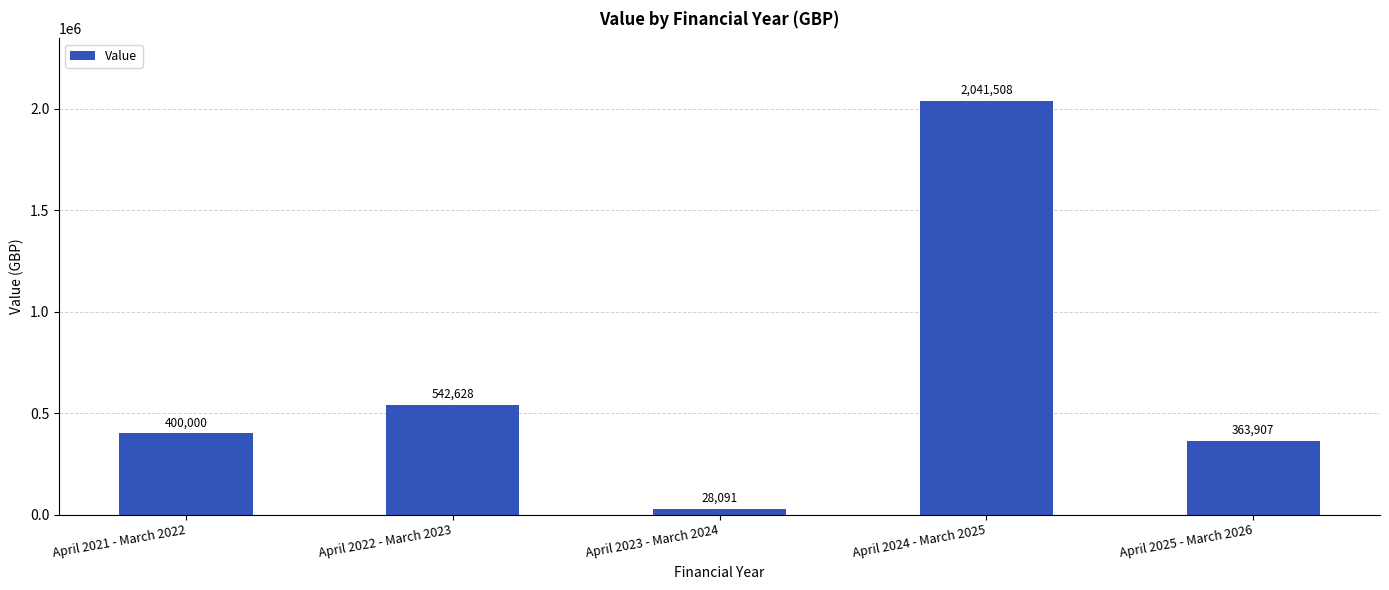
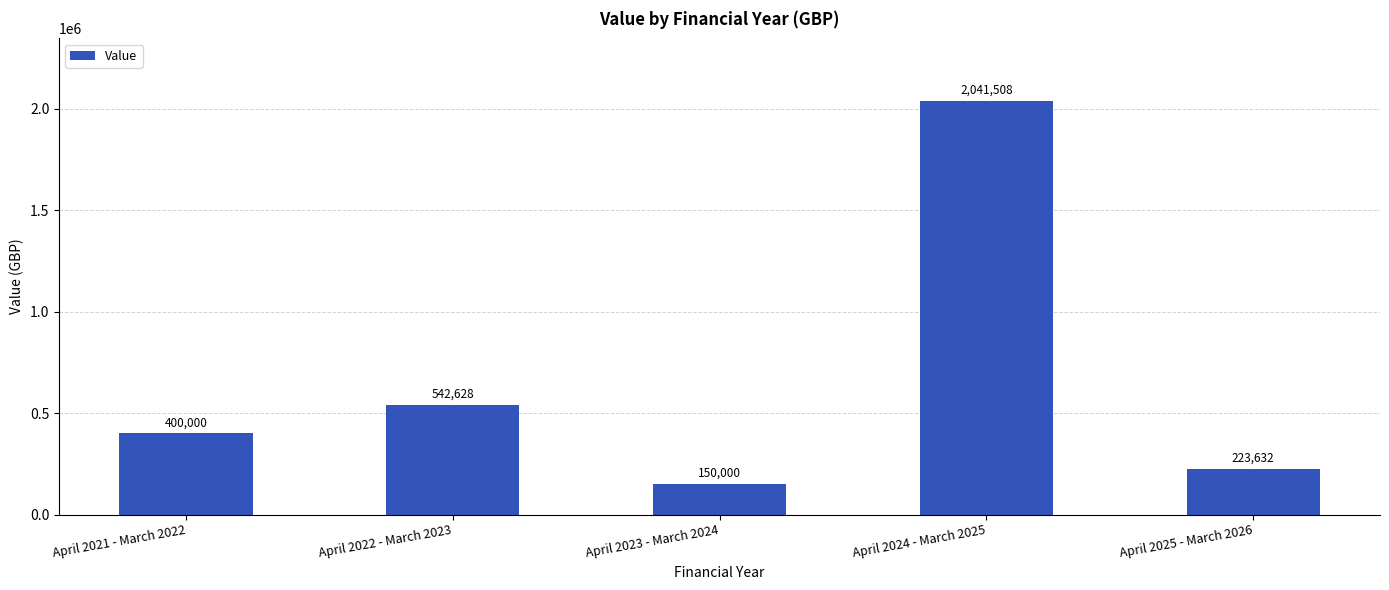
April 2023 - March 2024: 28,091 -> 150,000
April 2025 - March 2026: 363,907 -> 223,632
